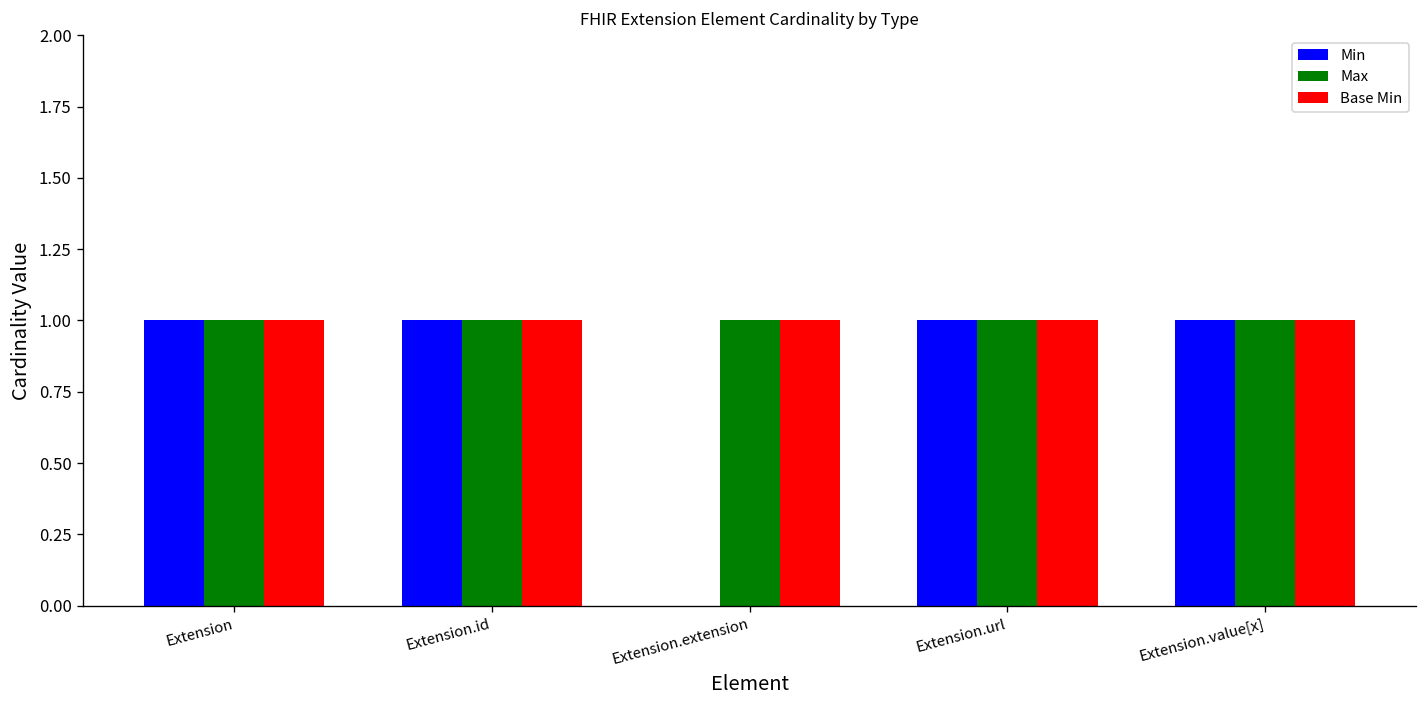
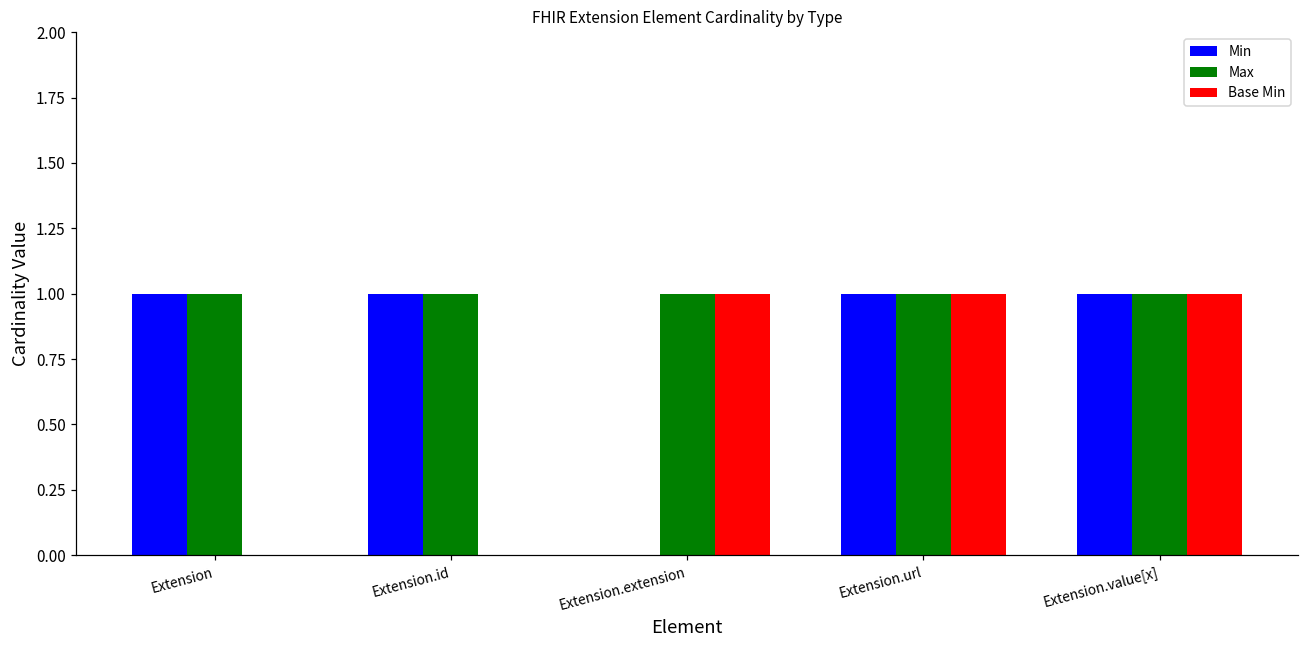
Base Min, Extension: 1 -> 0
Base Min, Extension.id: 1 -> 0
